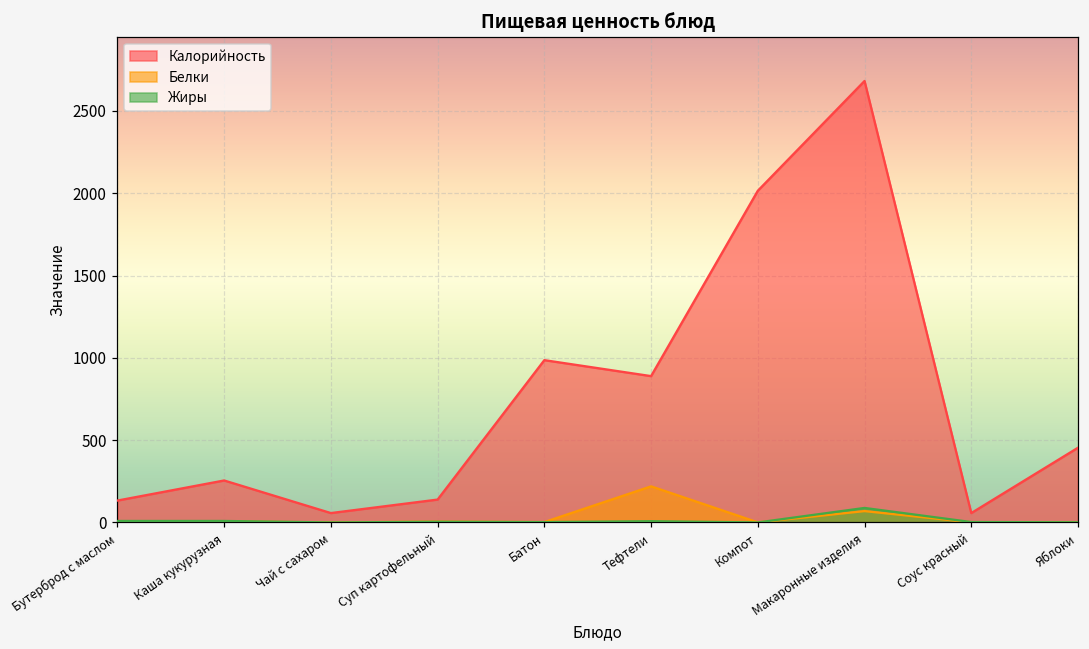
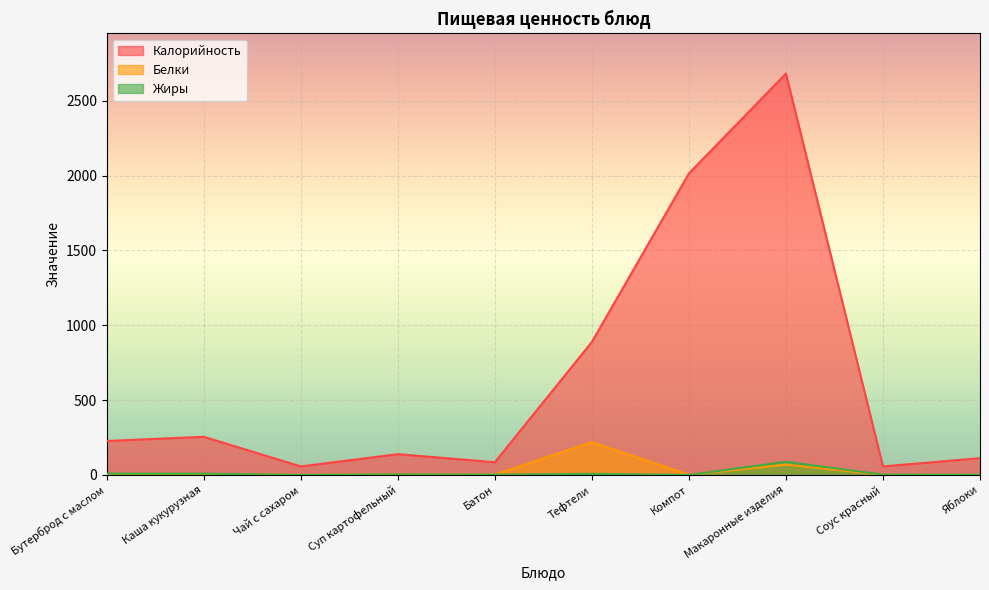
Калорийность, Бутерброд с маслом: 130 -> 230
Калорийность, Батон: 990 -> 90
Калорийность, Яблоки: 450 -> 110
